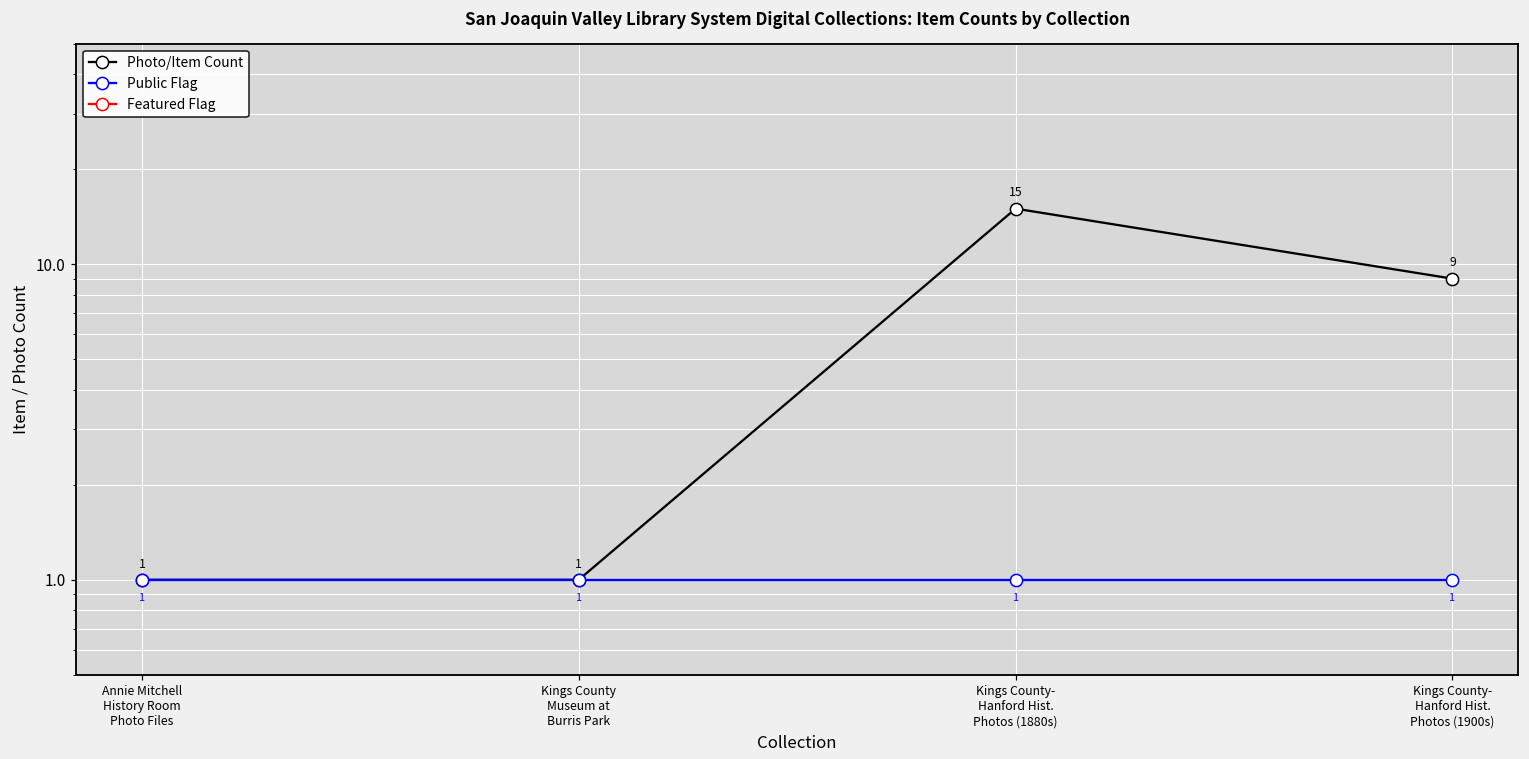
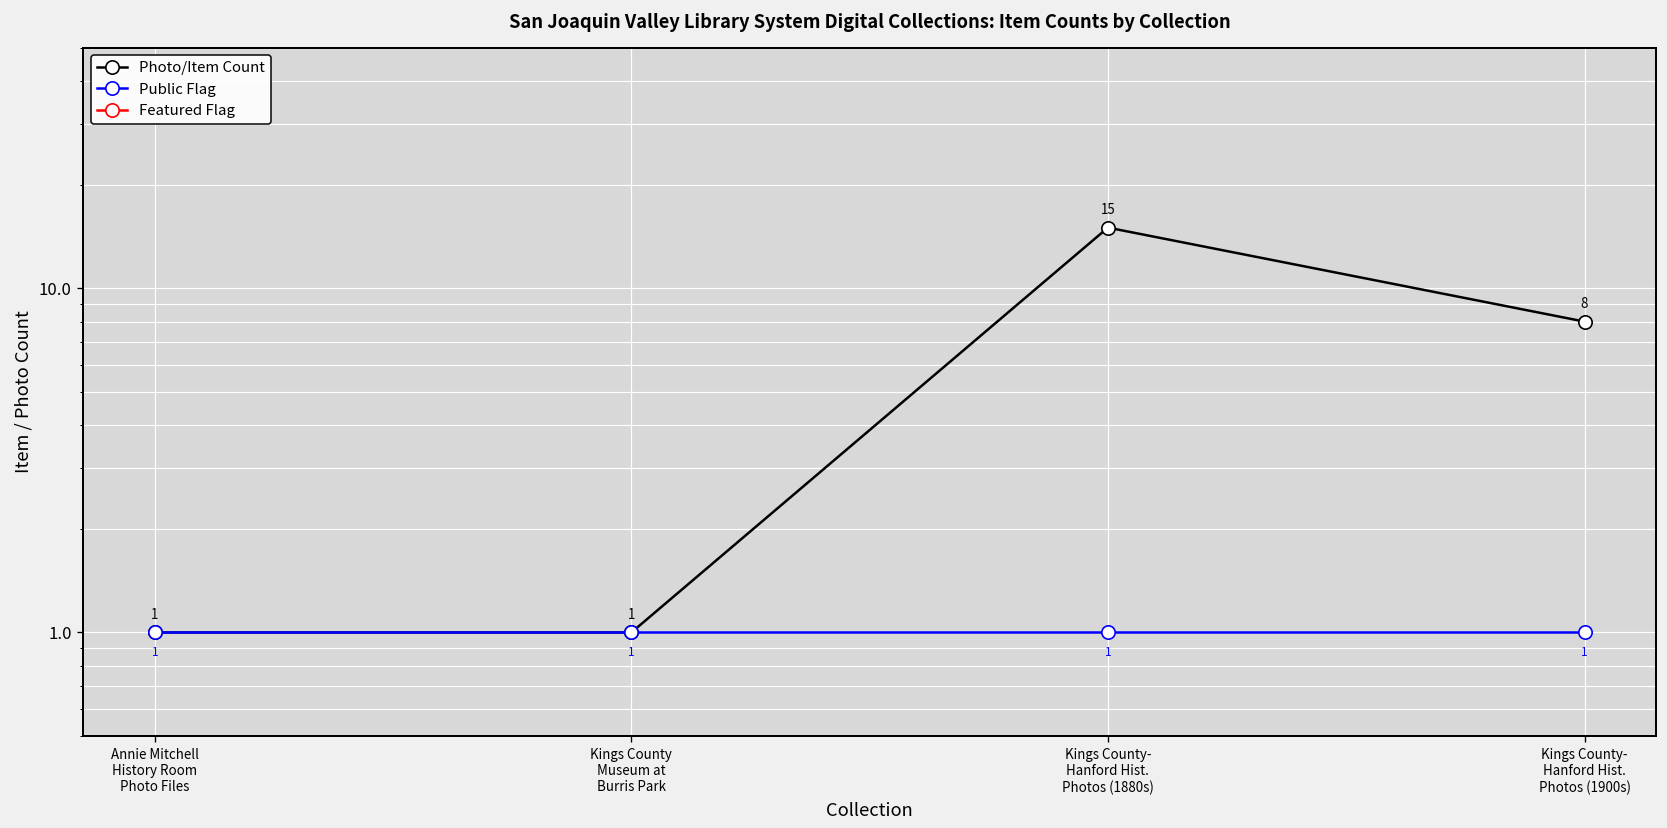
Photo/Item Count, Kings County- Hanford Hist. Photos (1900s): 9 -> 8
